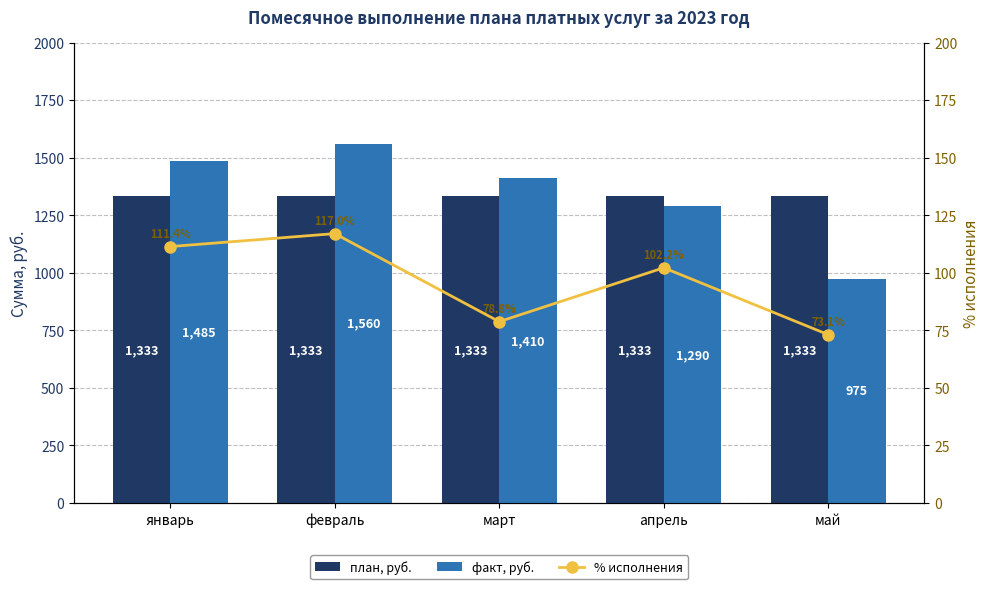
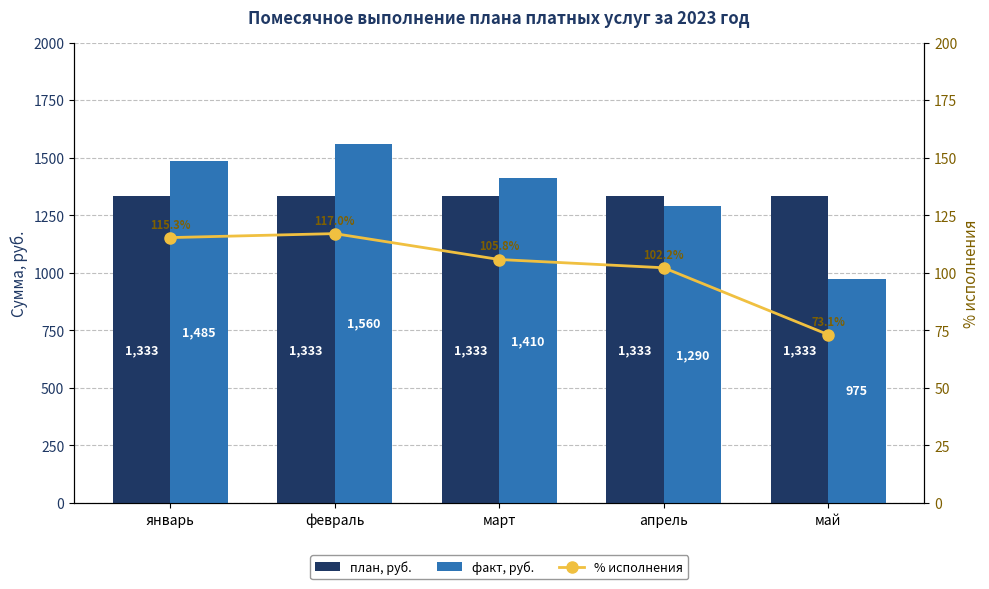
% исполнения, январь: 111.4% -> 115.3%
% исполнения, март: 78.8% -> 105.8%
